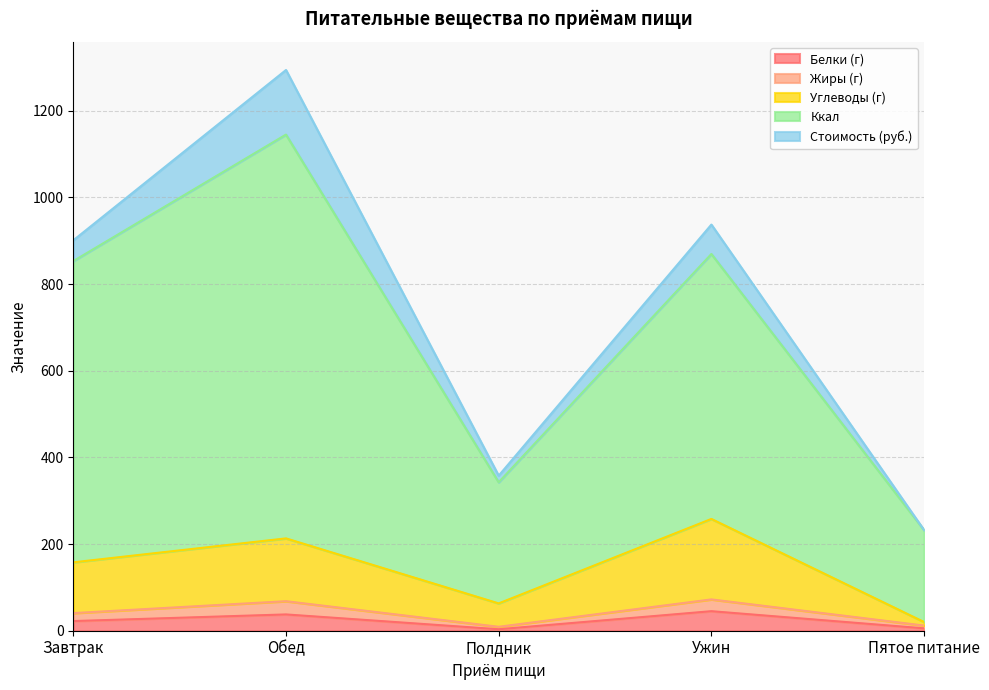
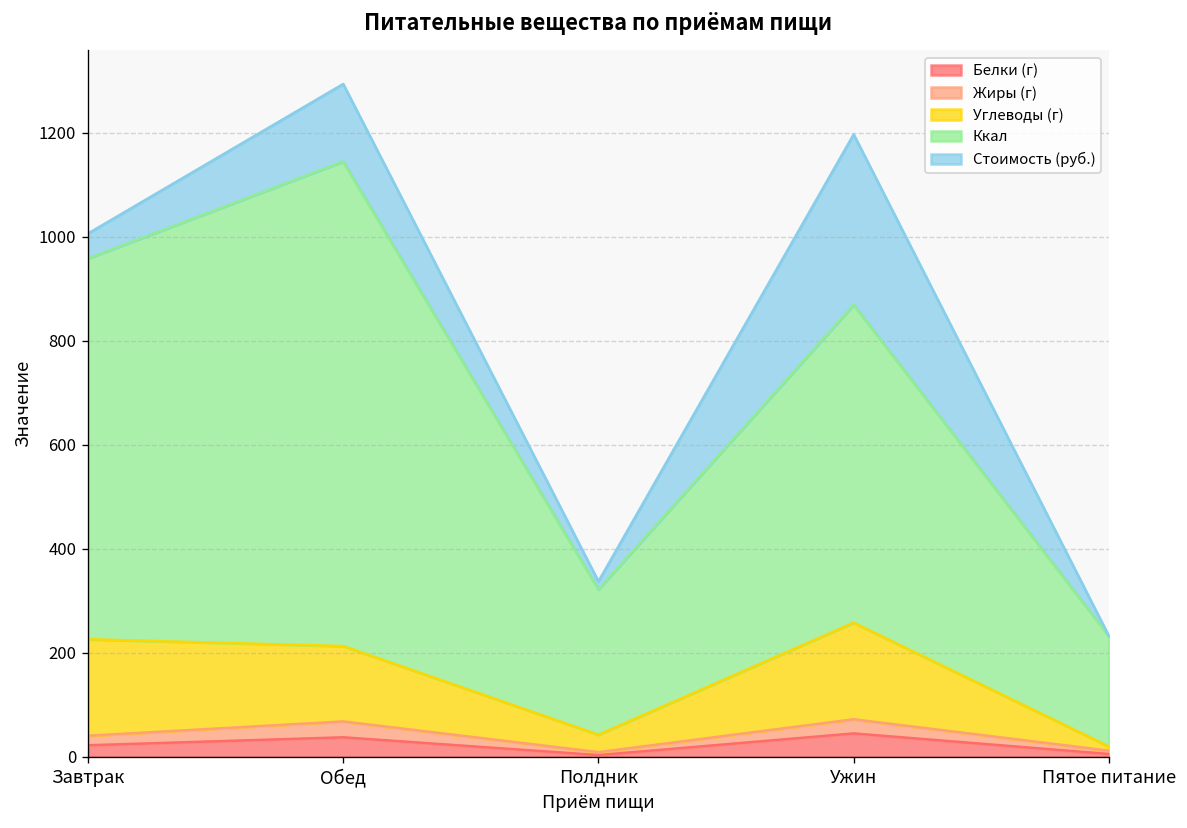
Углеводы (г), Завтрак: 120 -> 190
Ккал, Завтрак: 700 -> 730
Углеводы (г), Полдник: 50 -> 30
Стоимость (руб.), Ужин: 70 -> 330
